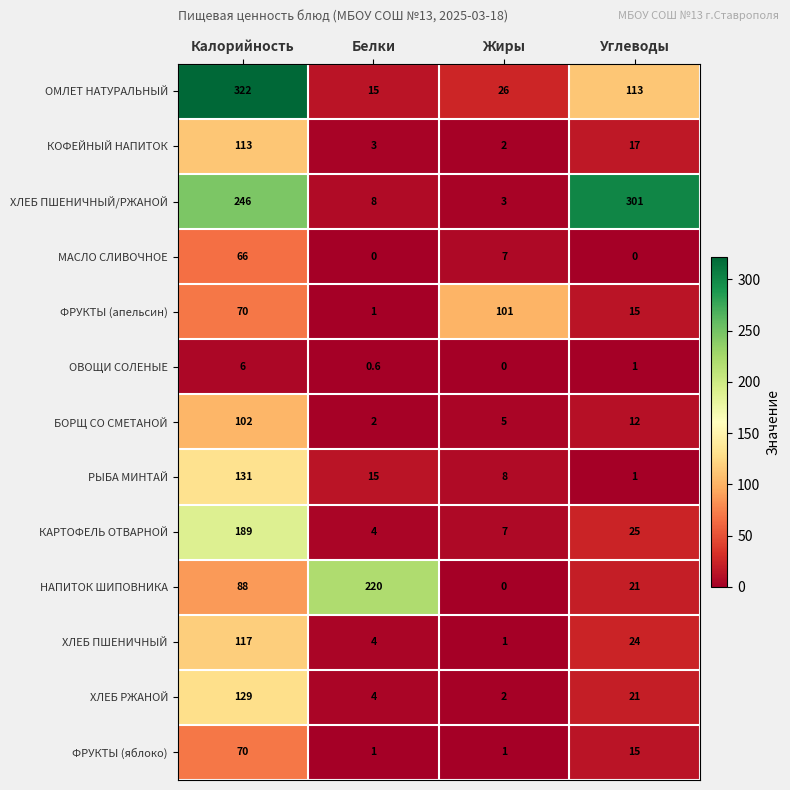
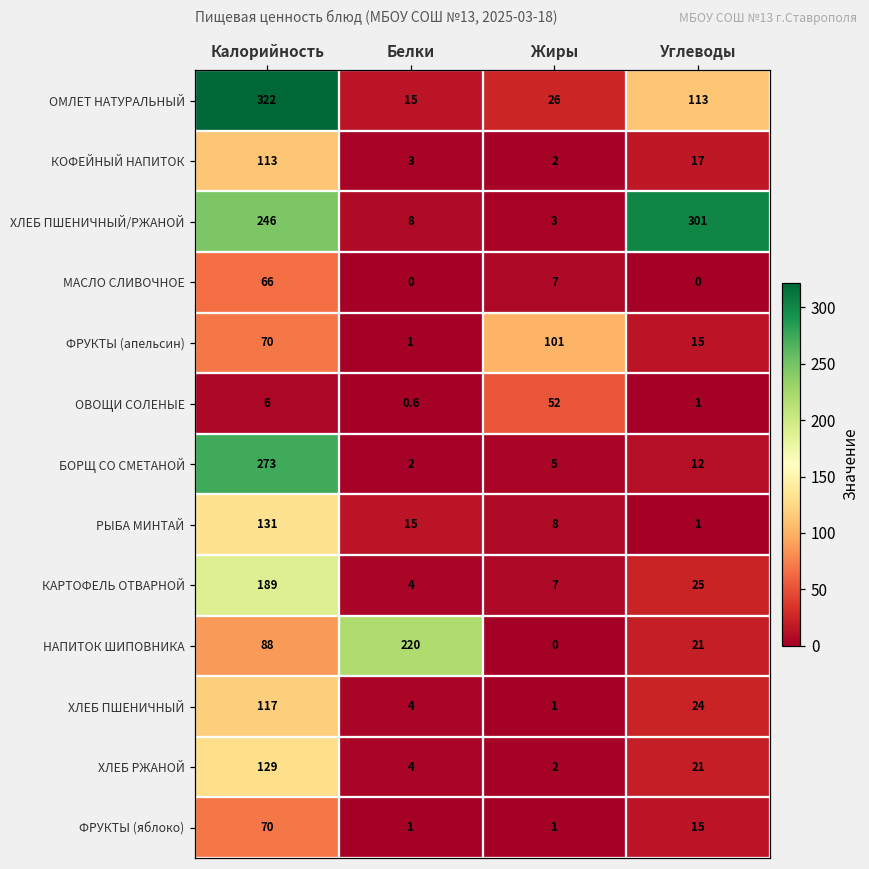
ОВОЩИ СОЛЕНЫЕ, Жиры: 0 -> 52
БОРЩ СО СМЕТАНОЙ, Калорийность: 102 -> 273
